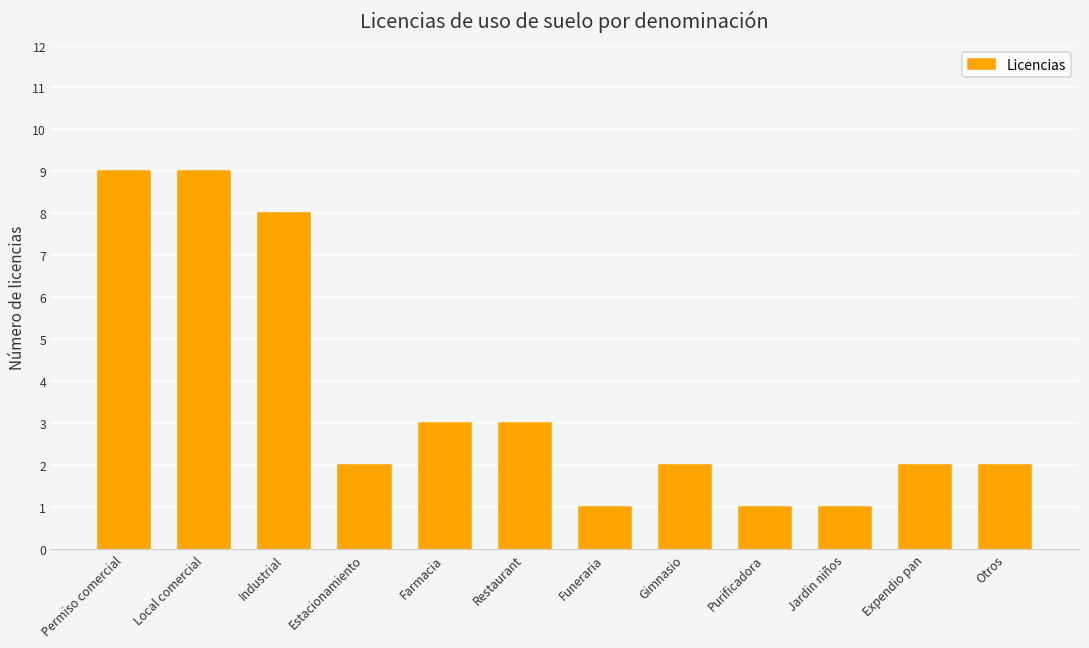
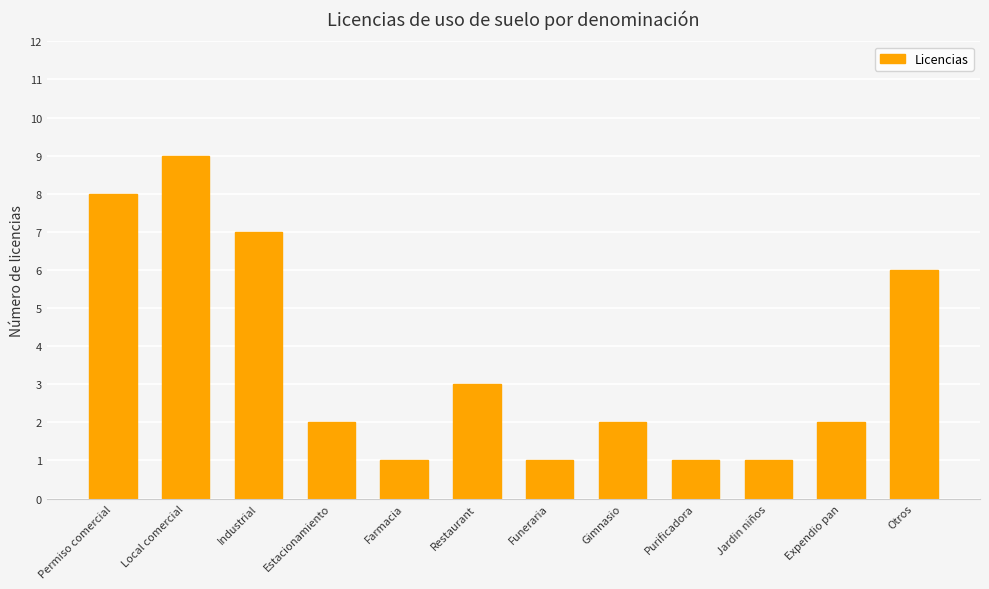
Permiso comercial: 9 -> 8
Industrial: 8 -> 7
Farmacia: 3 -> 1
Otros: 2 -> 6
